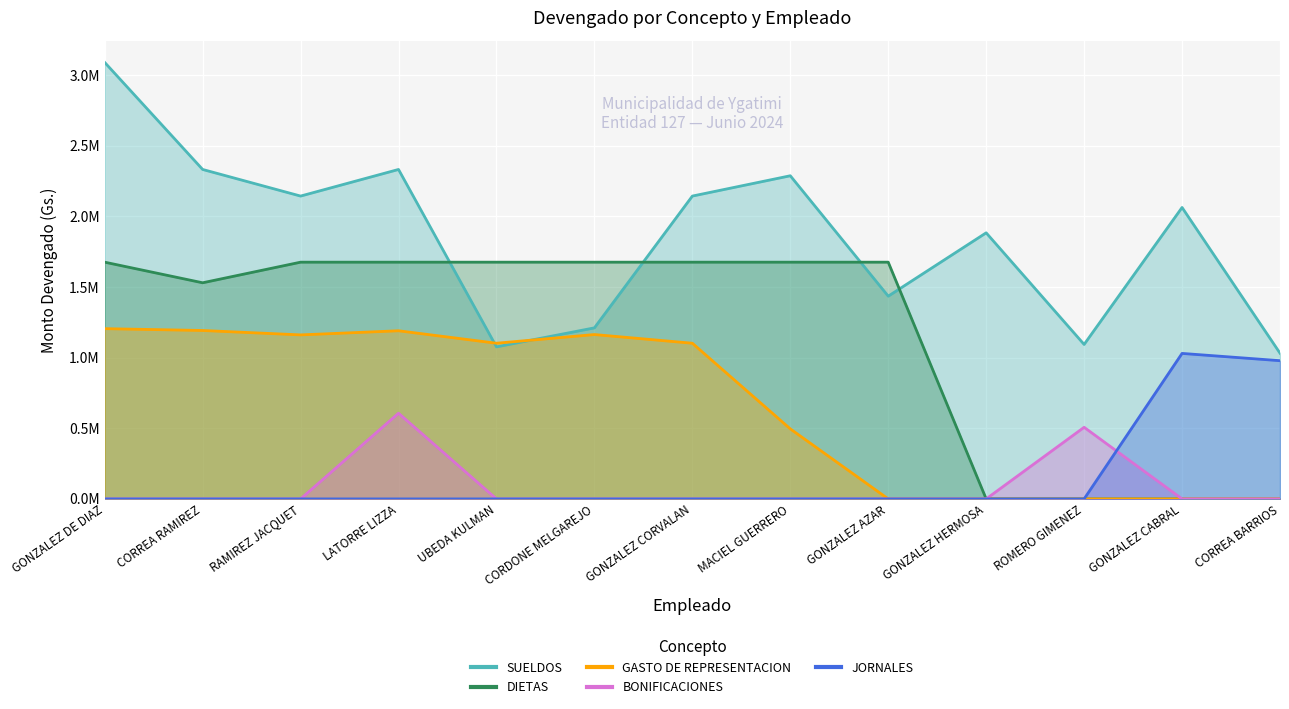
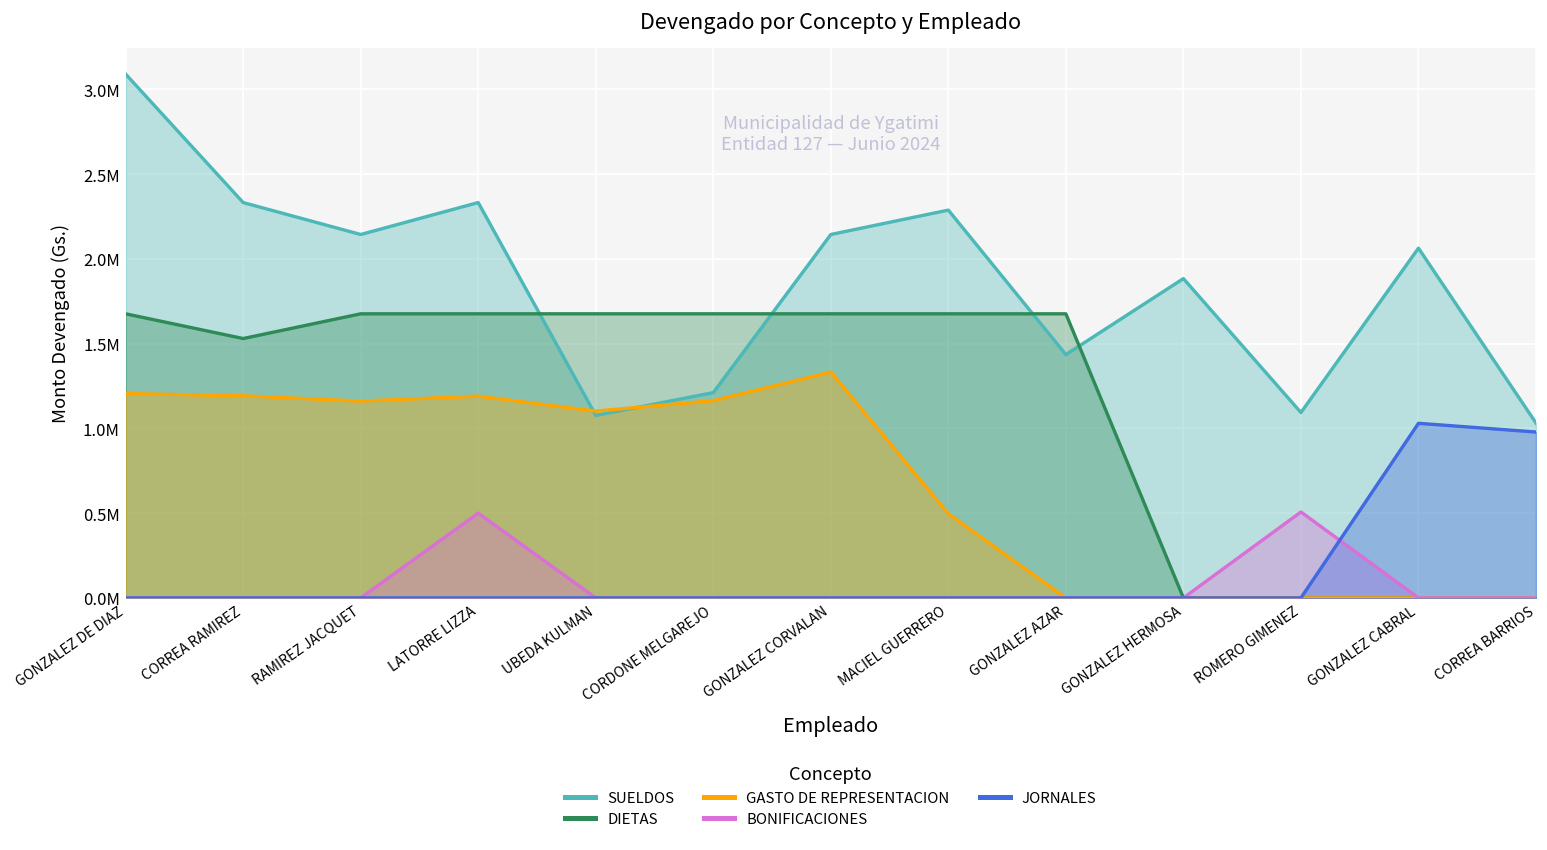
BONIFICACIONES, LATORRE LIZZA: 610000 -> 500000
GASTO DE REPRESENTACION, GONZALEZ CORVALAN: 1100000 -> 1330000
